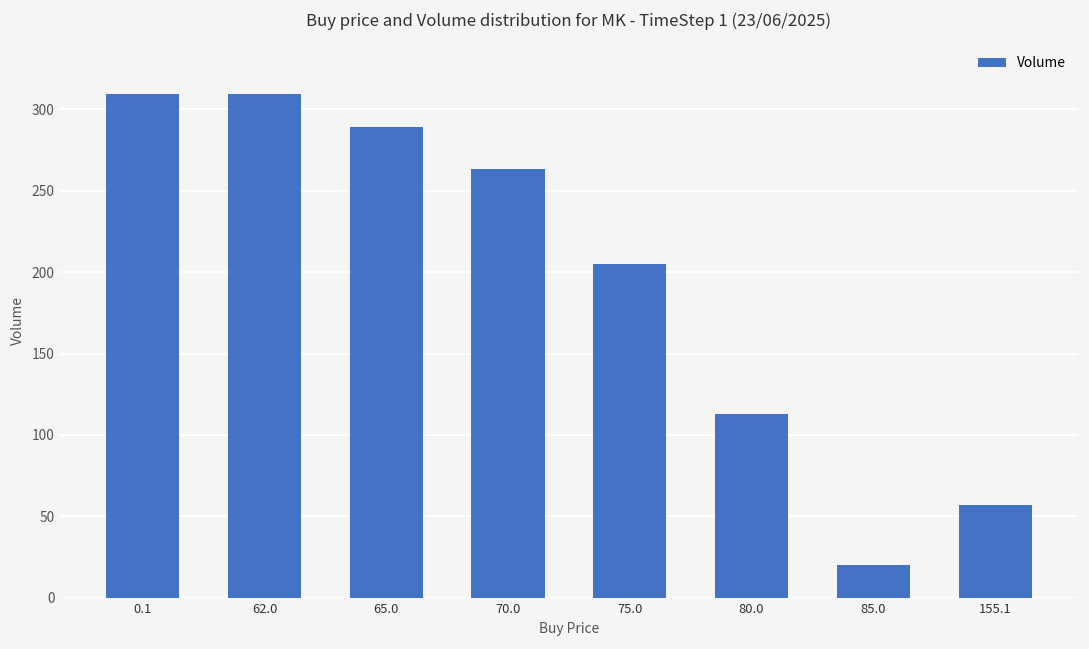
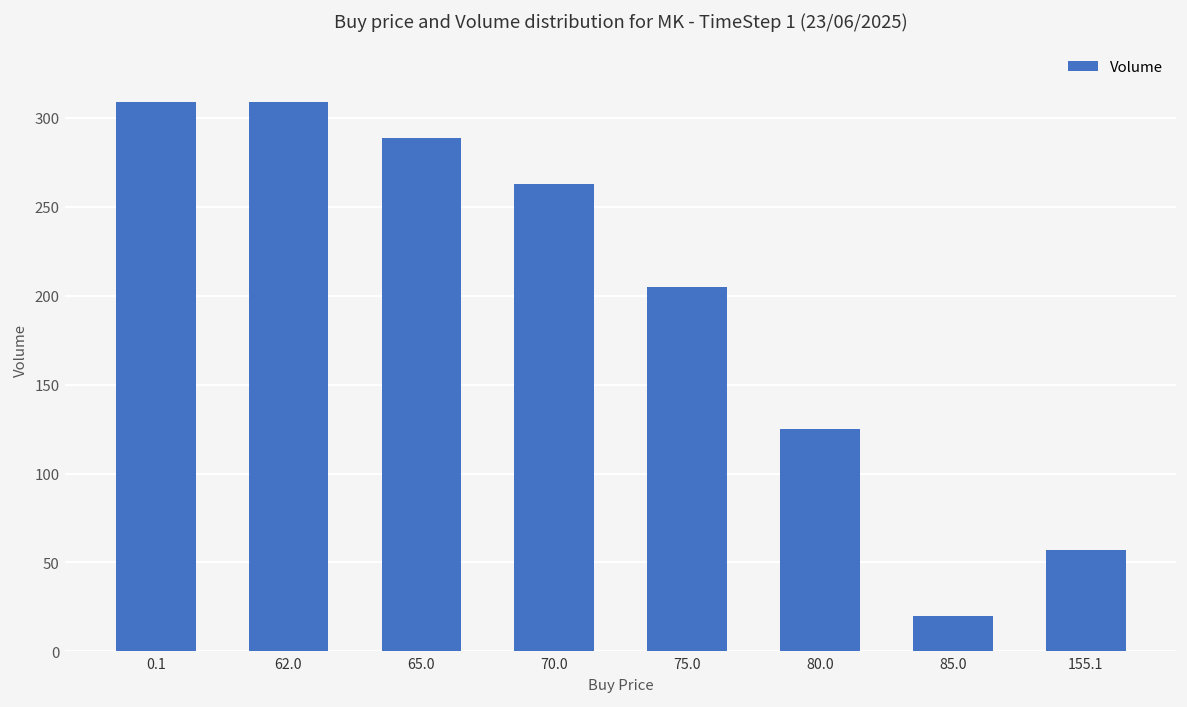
80.0: 113 -> 125
